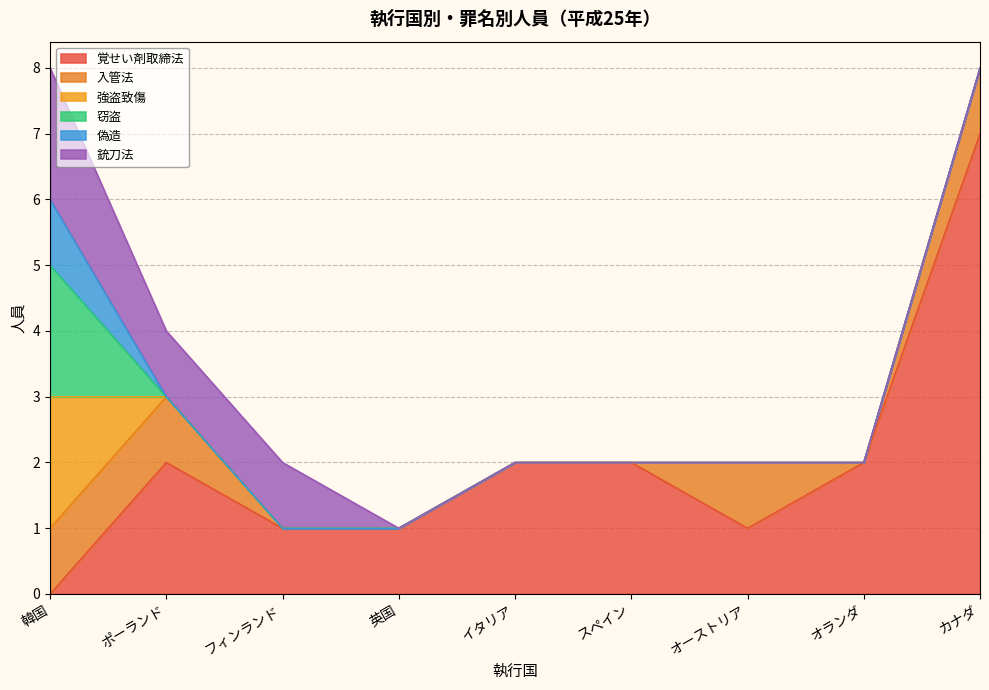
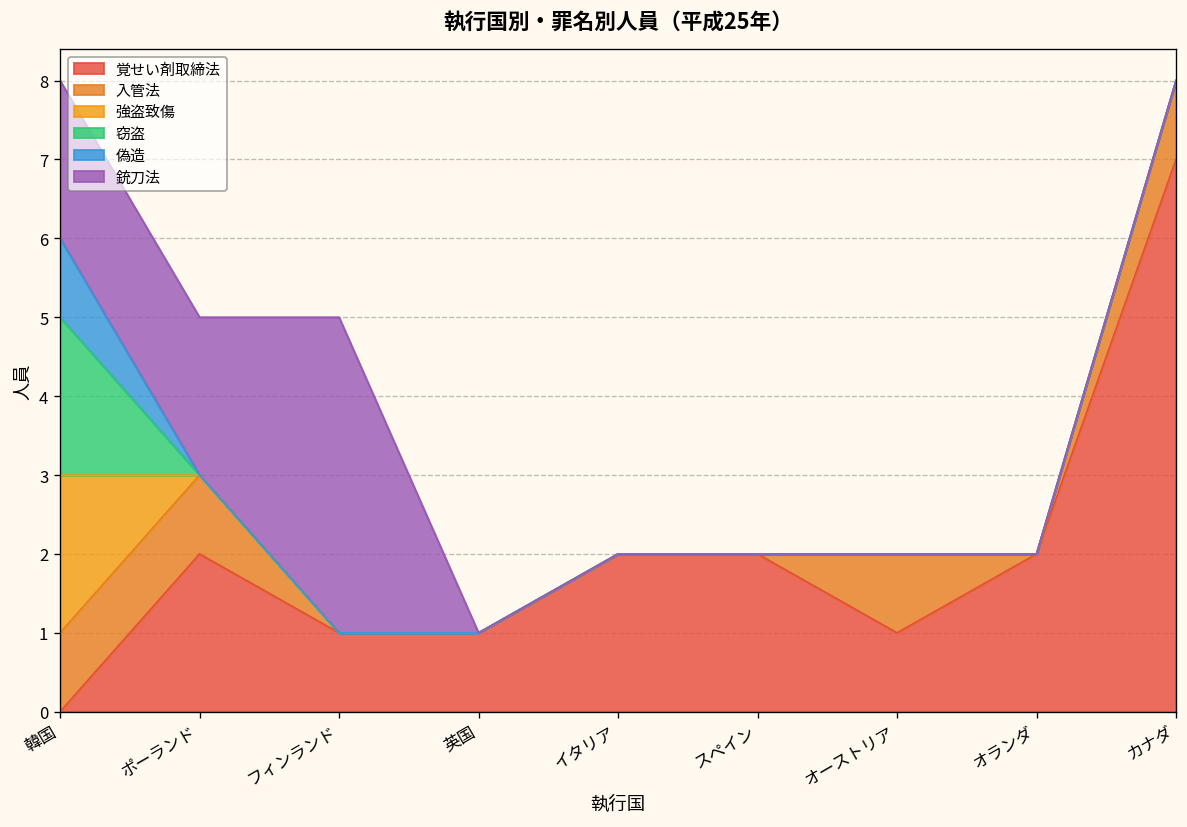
銃刀法, ポーランド: 1 -> 2
銃刀法, フィンランド: 1 -> 4
